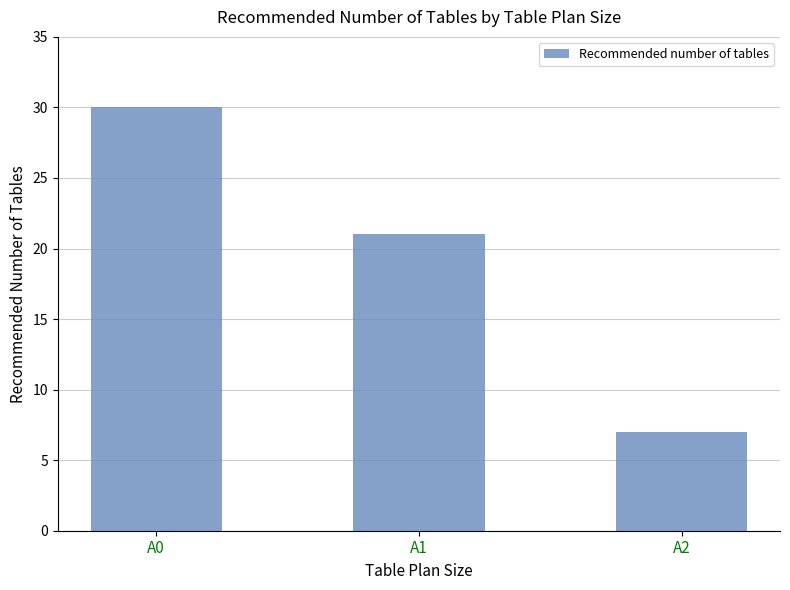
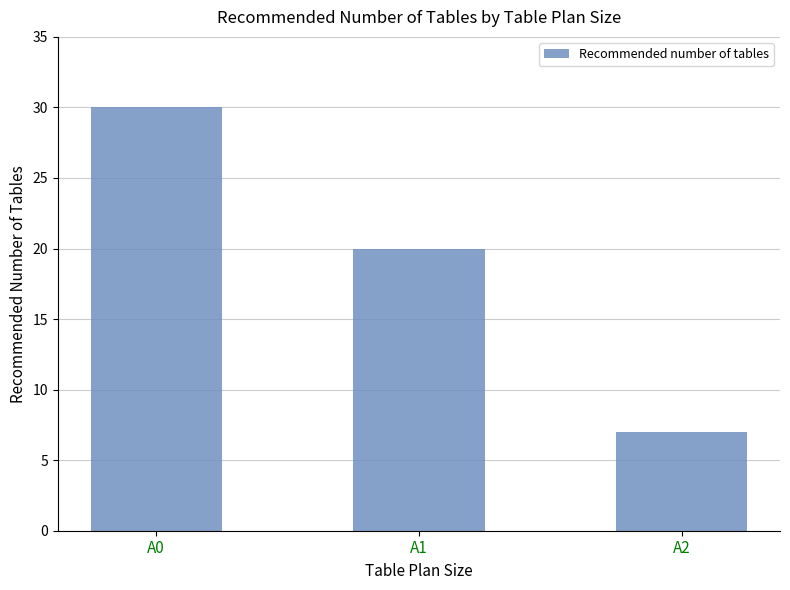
A1: 21 -> 20
